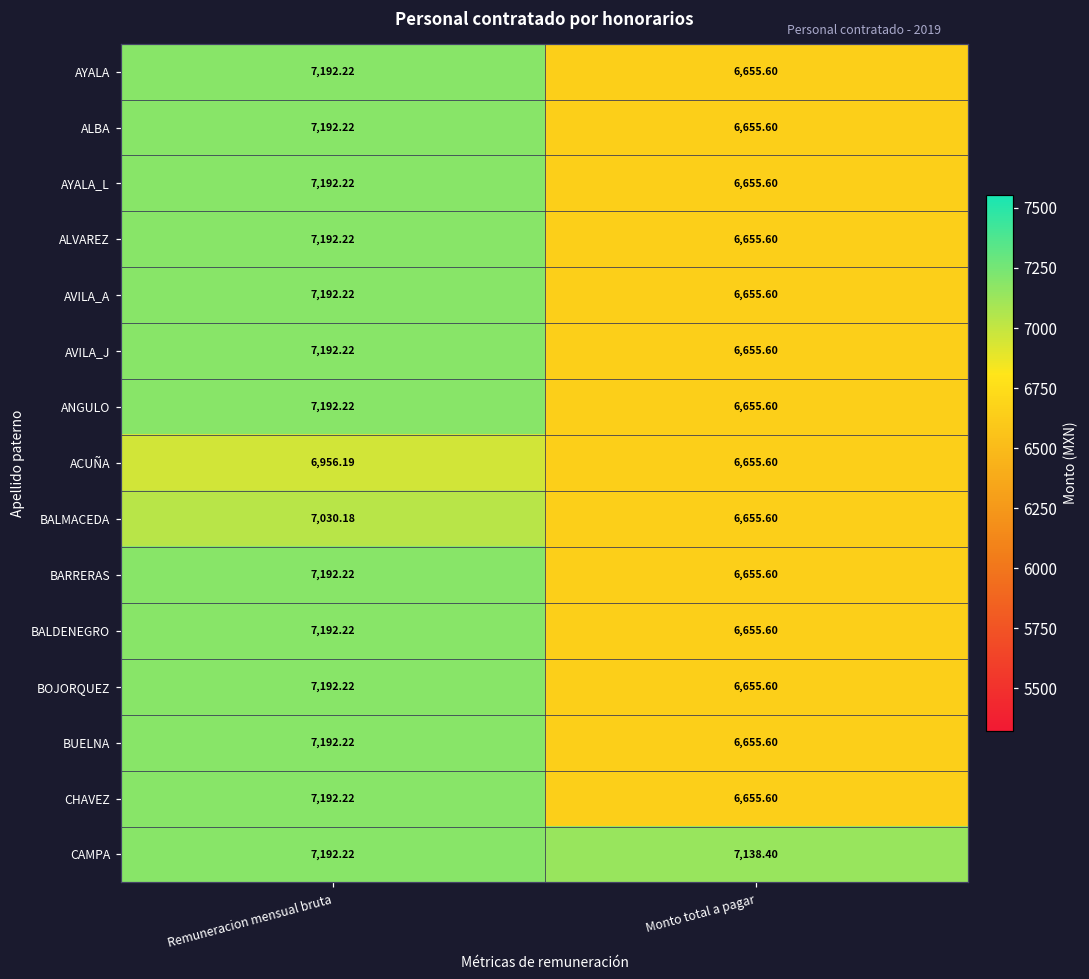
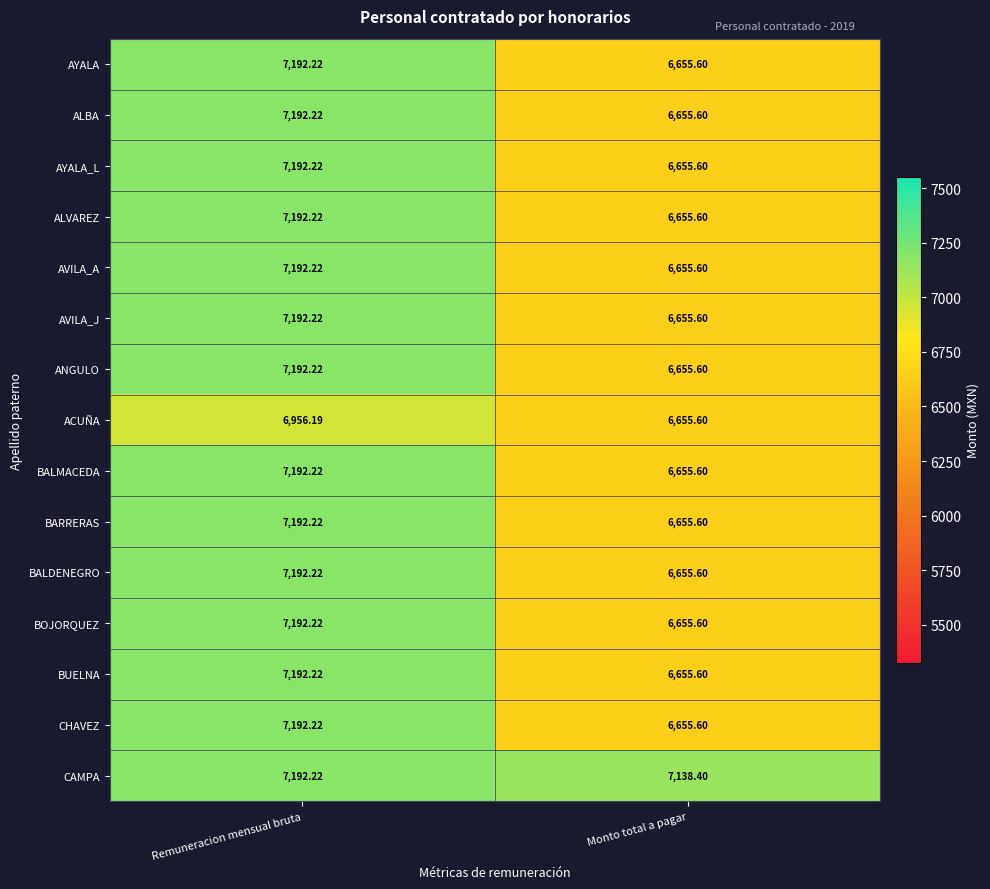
BALMACEDA, Remuneracion mensual bruta: 7,030.18 -> 7,192.22
